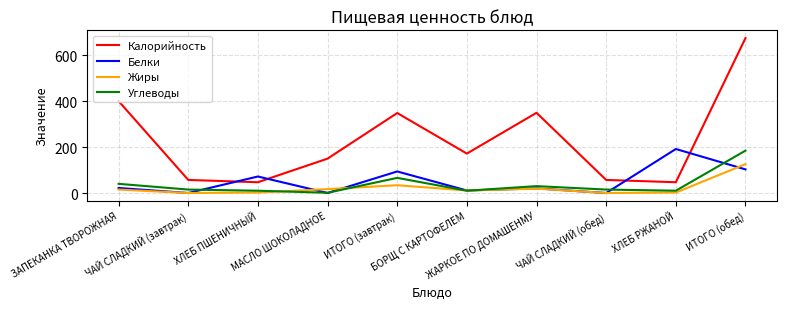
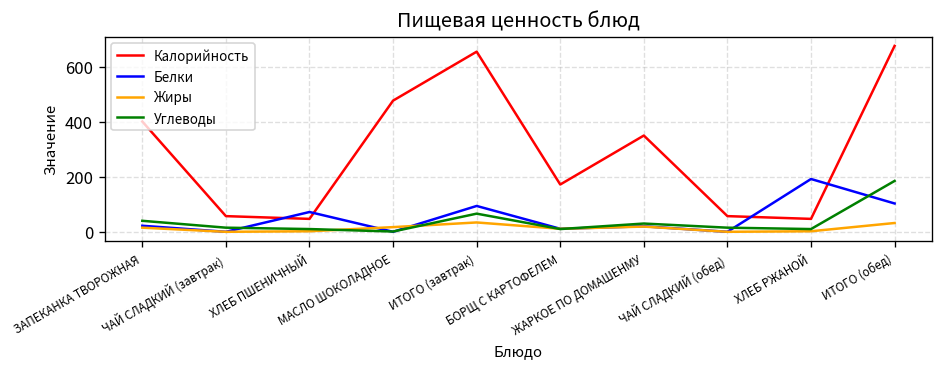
Калорийность, МАСЛО ШОКОЛАДНОЕ: 150 -> 480
Калорийность, ИТОГО (завтрак): 350 -> 660
Жиры, ИТОГО (обед): 130 -> 30
